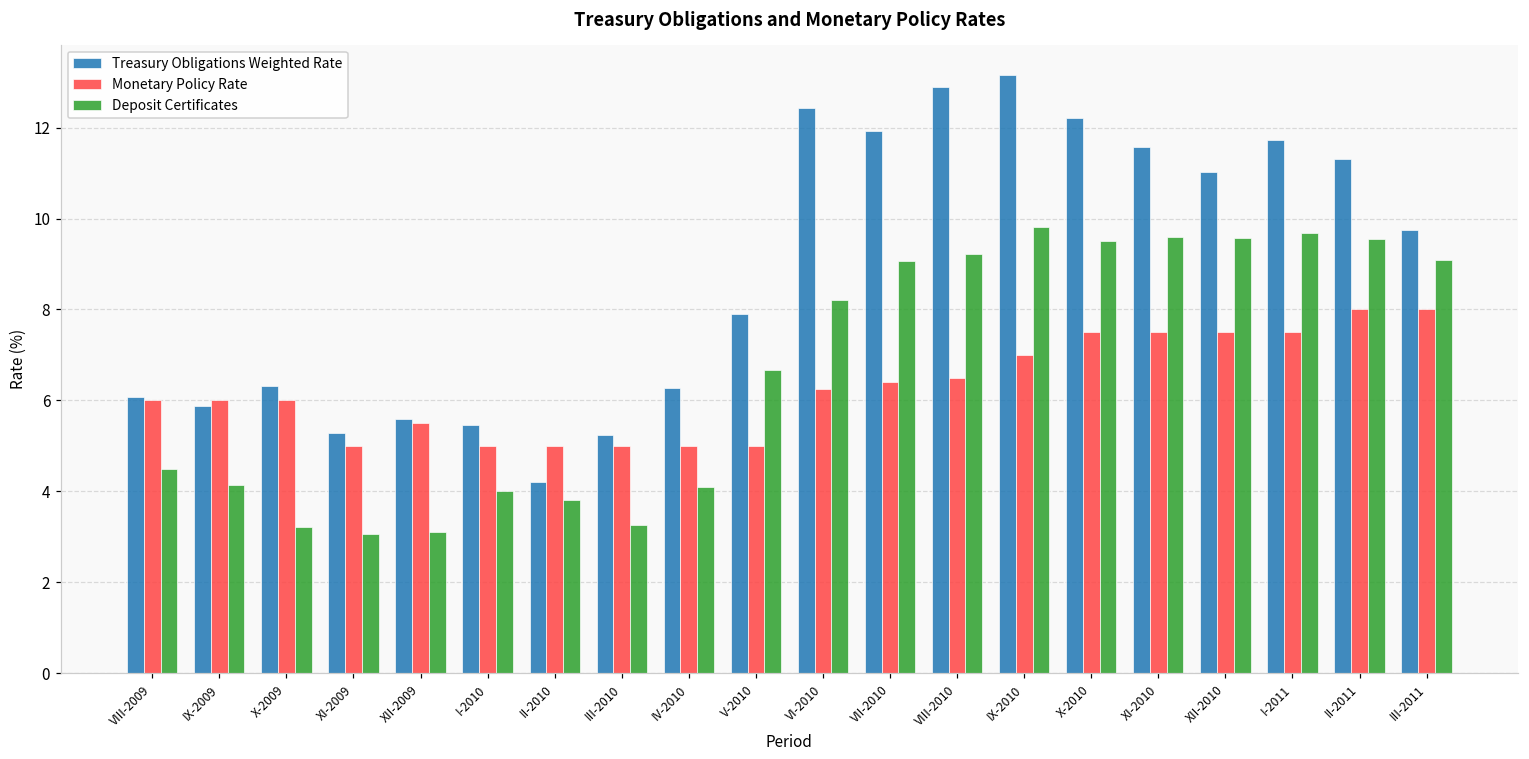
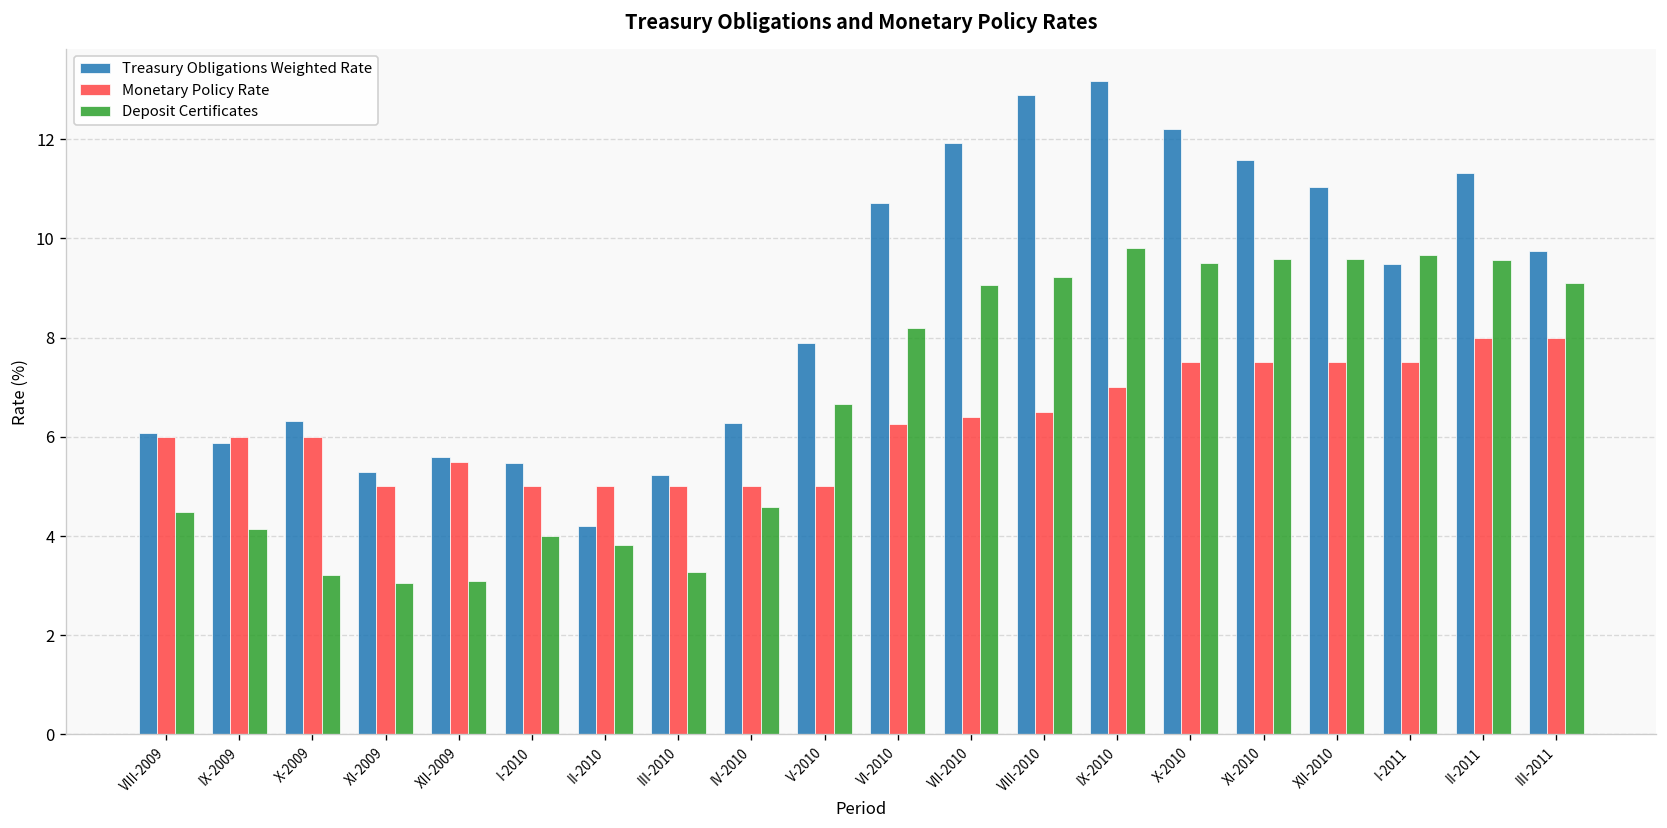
Deposit Certificates, IV-2010: 4.1 -> 4.6
Treasury Obligations Weighted Rate, VI-2010: 12.4 -> 10.7
Treasury Obligations Weighted Rate, I-2011: 11.7 -> 9.5
